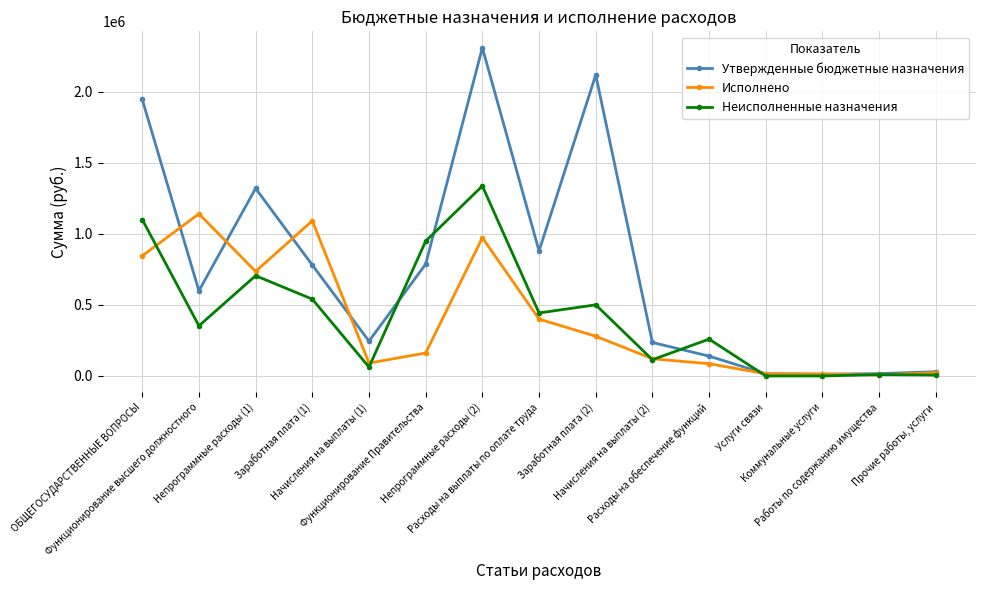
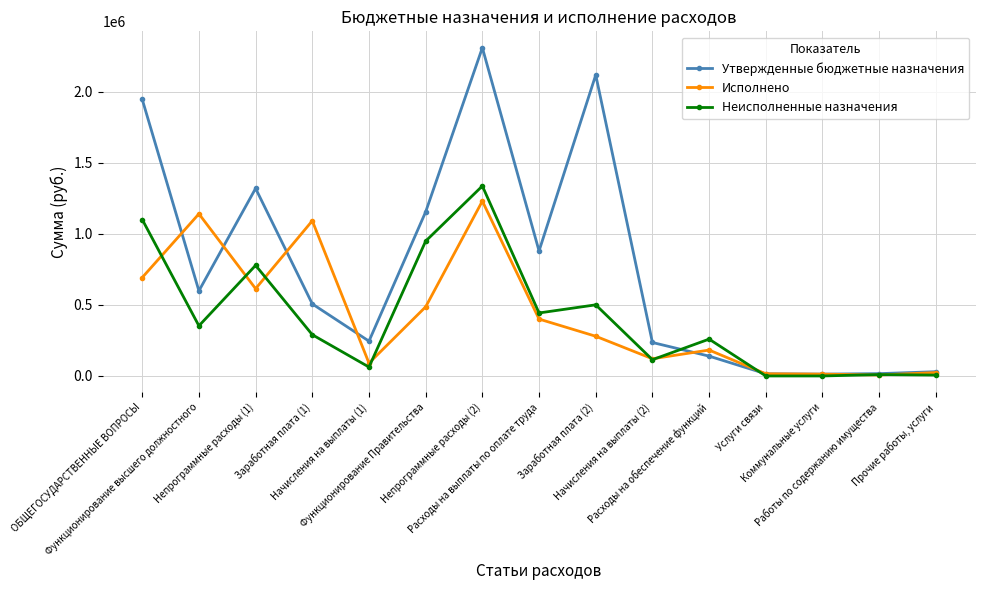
Исполнено, ОБЩЕГОСУДАРСТВЕННЫЕ ВОПРОСЫ: 850000 -> 690000
Исполнено, Непрограммные расходы (1): 740000 -> 610000
Неисполненные назначения, Непрограммные расходы (1): 710000 -> 780000
Утвержденные бюджетные назначения, Заработная плата (1): 780000 -> 510000
Неисполненные назначения, Заработная плата (1): 540000 -> 290000
Утвержденные бюджетные назначения, Функционирование Правительства: 790000 -> 1160000
Исполнено, Функционирование Правительства: 160000 -> 490000
Исполнено, Непрограммные расходы (2): 970000 -> 1230000
Исполнено, Расходы на обеспечение функций: 90000 -> 180000
